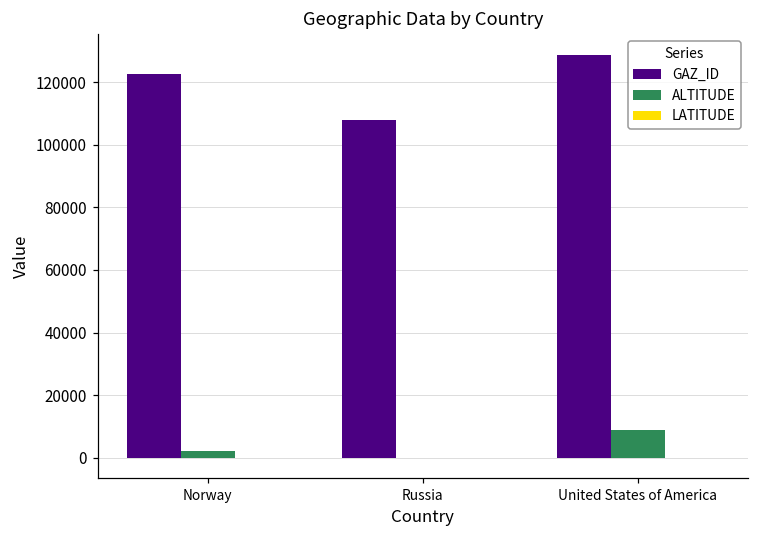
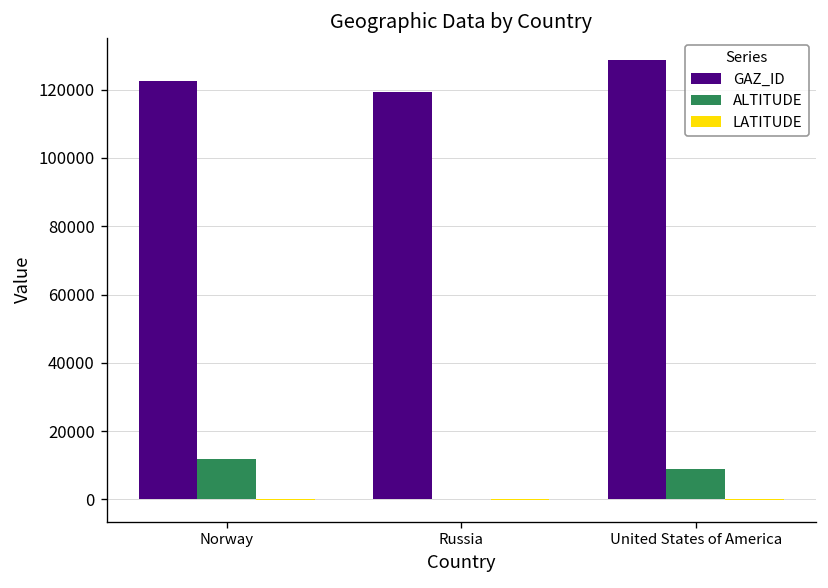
ALTITUDE, Norway: 2000 -> 12000
GAZ_ID, Russia: 108000 -> 119000
